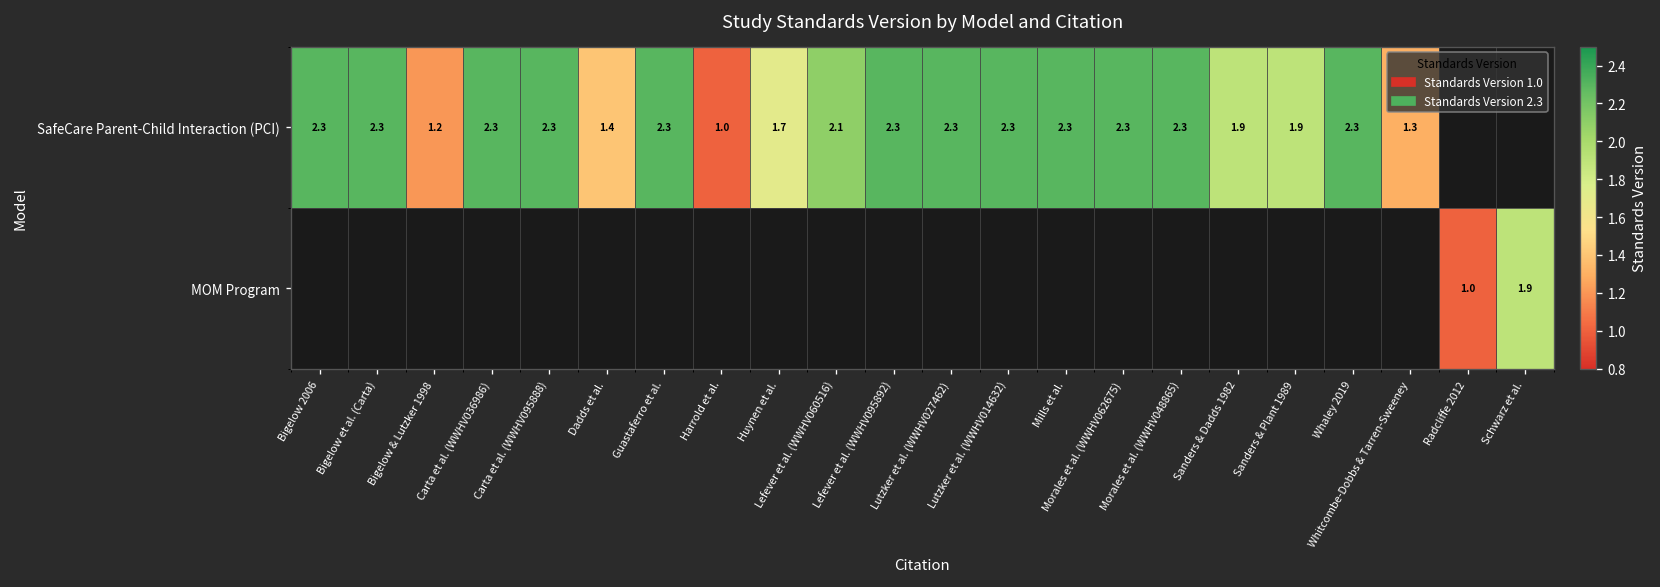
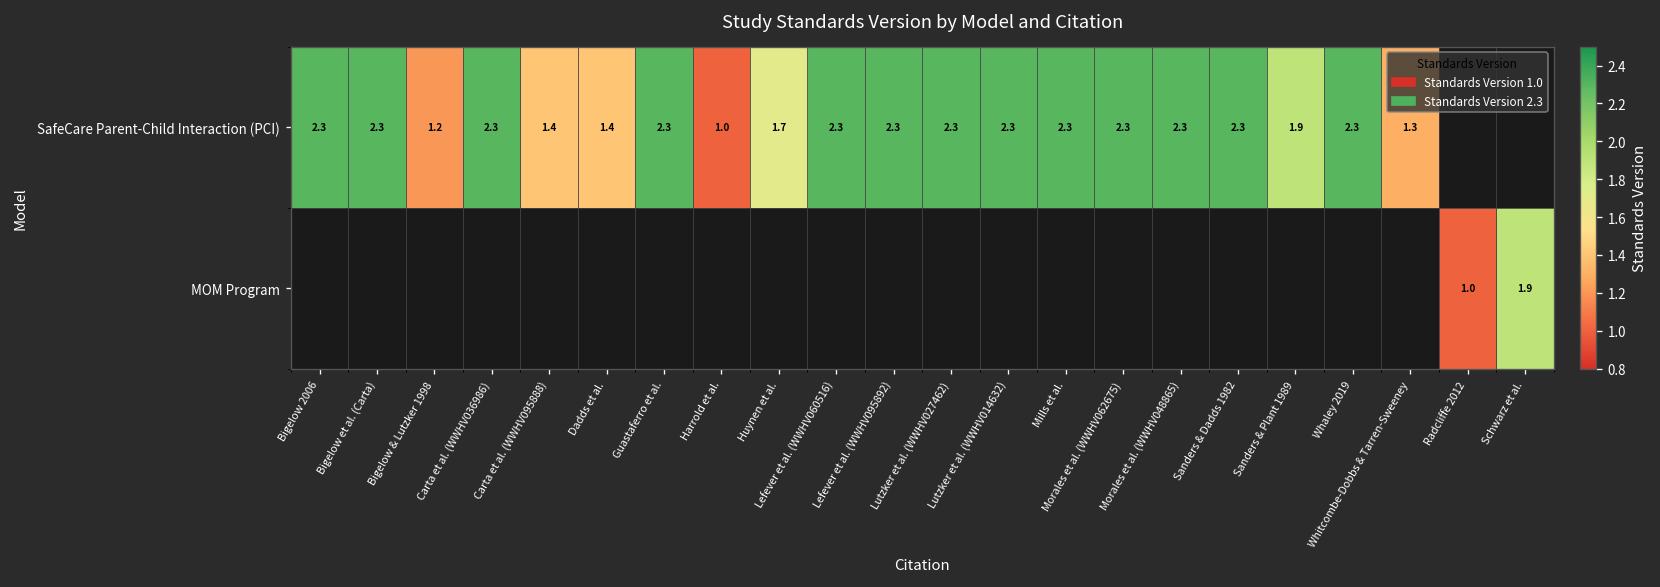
SafeCare Parent-Child Interaction (PCI), Carta et al. (WWHV095888): 2.3 -> 1.4
SafeCare Parent-Child Interaction (PCI), Lefever et al. (WWHV060516): 2.1 -> 2.3
SafeCare Parent-Child Interaction (PCI), Sanders & Dadds 1982: 1.9 -> 2.3
